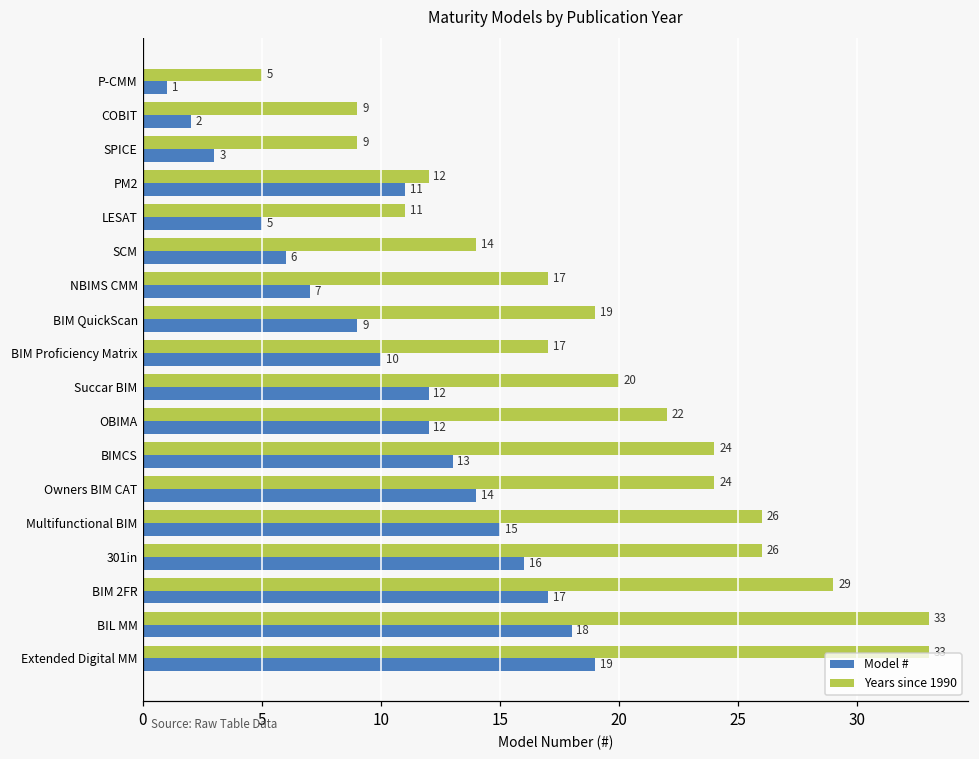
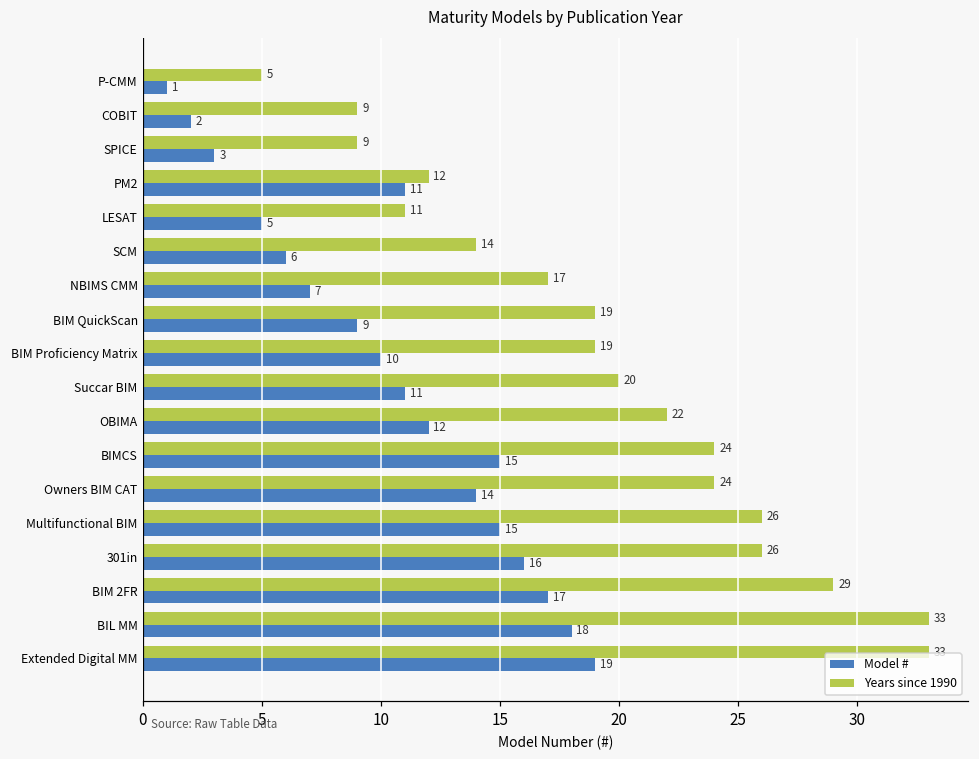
Years since 1990, BIM Proficiency Matrix: 17 -> 19
Model #, Succar BIM: 12 -> 11
Model #, BIMCS: 13 -> 15
